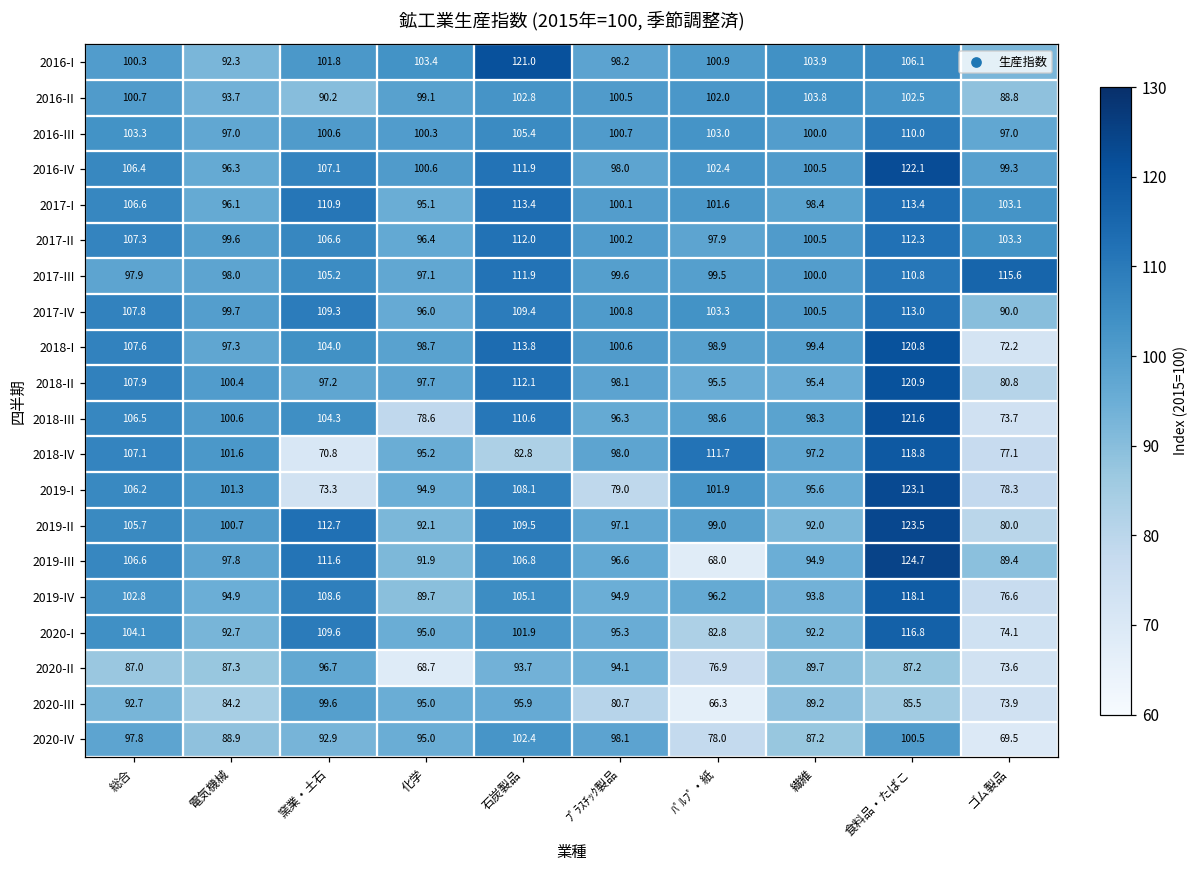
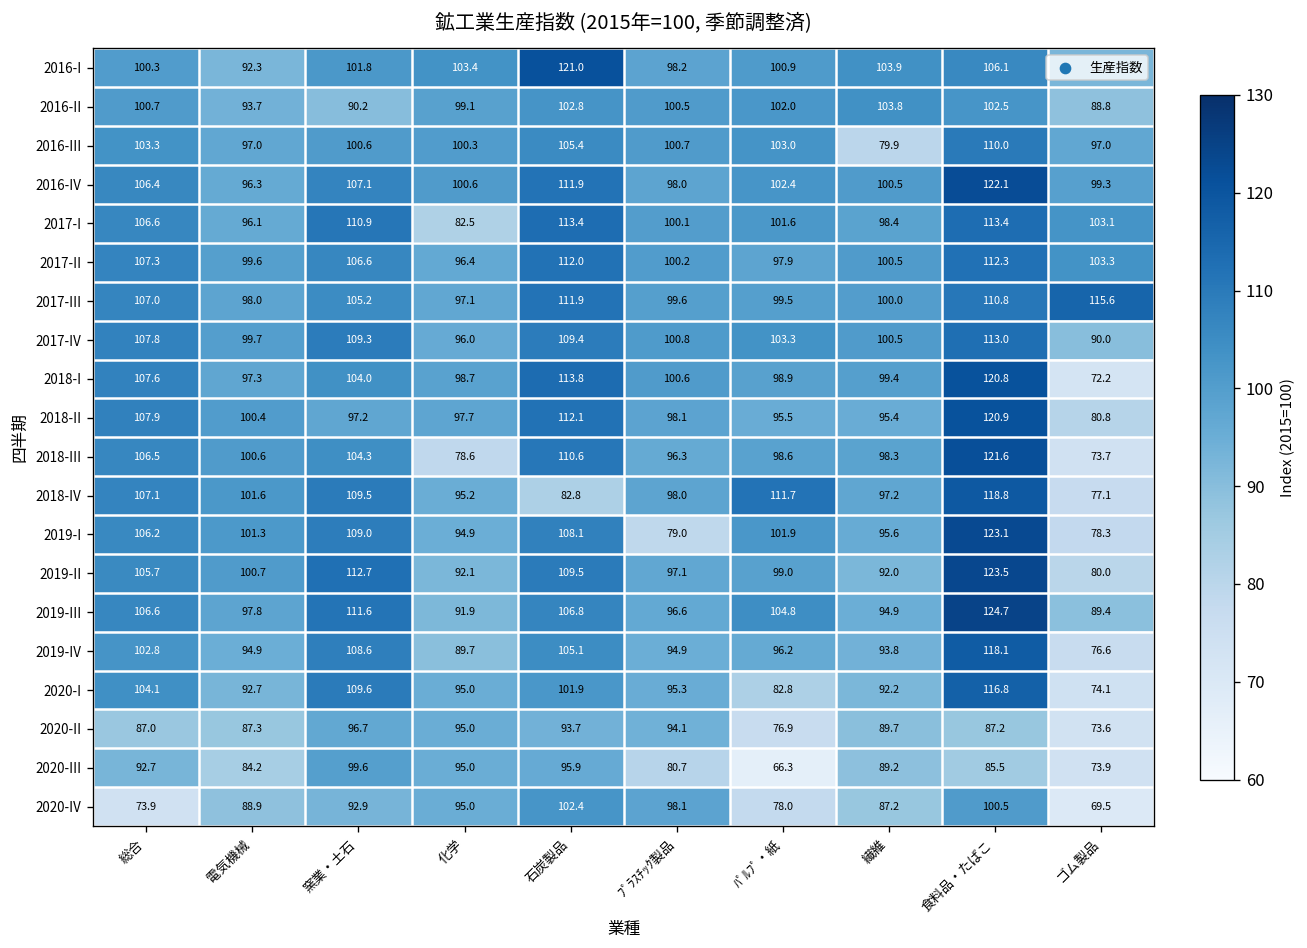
2016-III, 繊維: 100.0 -> 79.9
2017-I, 化学: 95.1 -> 82.5
2017-III, 総合: 97.9 -> 107.0
2018-IV, 窯業・土石: 70.8 -> 109.5
2019-I, 窯業・土石: 73.3 -> 109.0
2019-III, ﾊﾟﾙﾌﾟ・紙: 68.0 -> 104.8
2020-II, 化学: 68.7 -> 95.0
2020-IV, 総合: 97.8 -> 73.9
